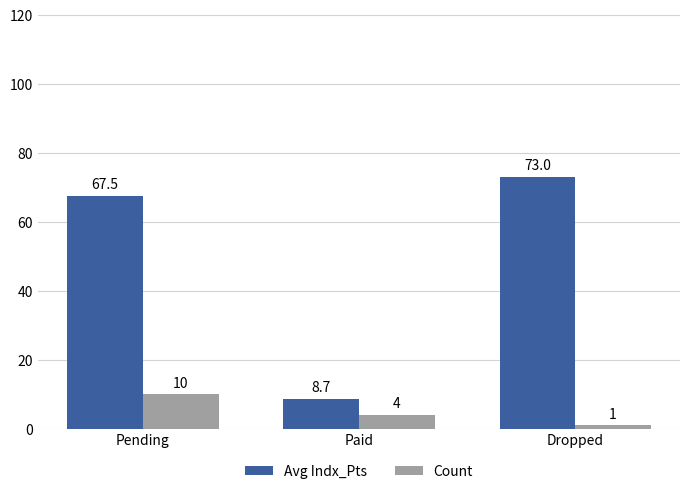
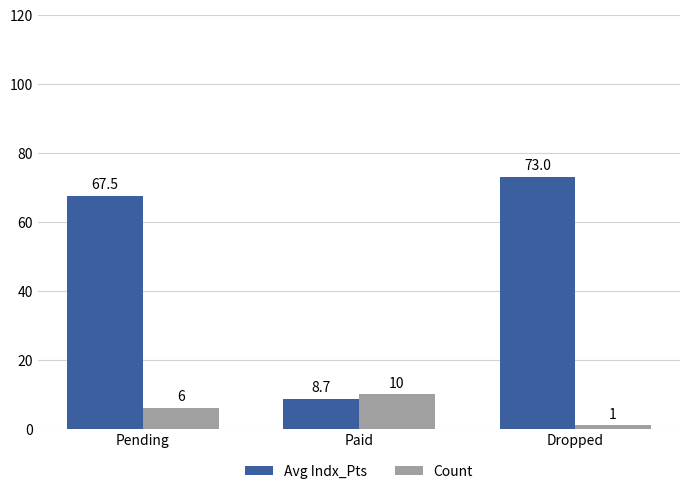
Count, Pending: 10 -> 6
Count, Paid: 4 -> 10
